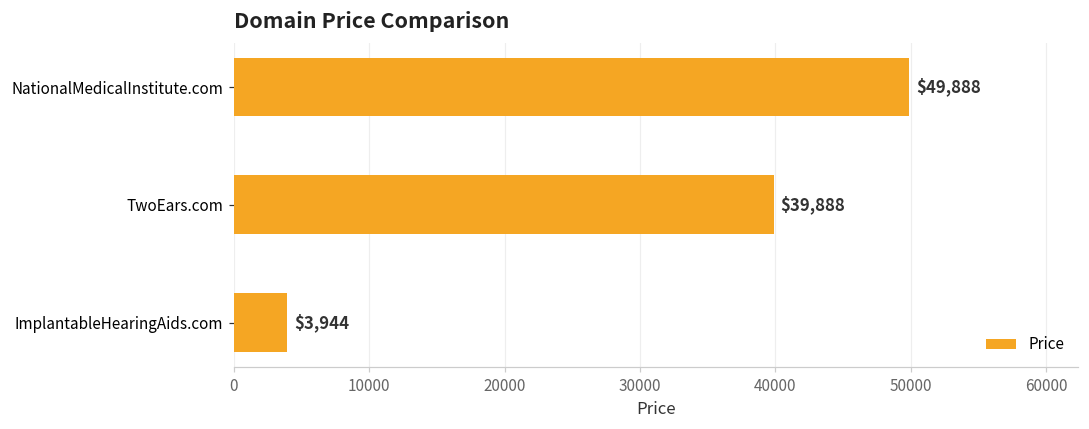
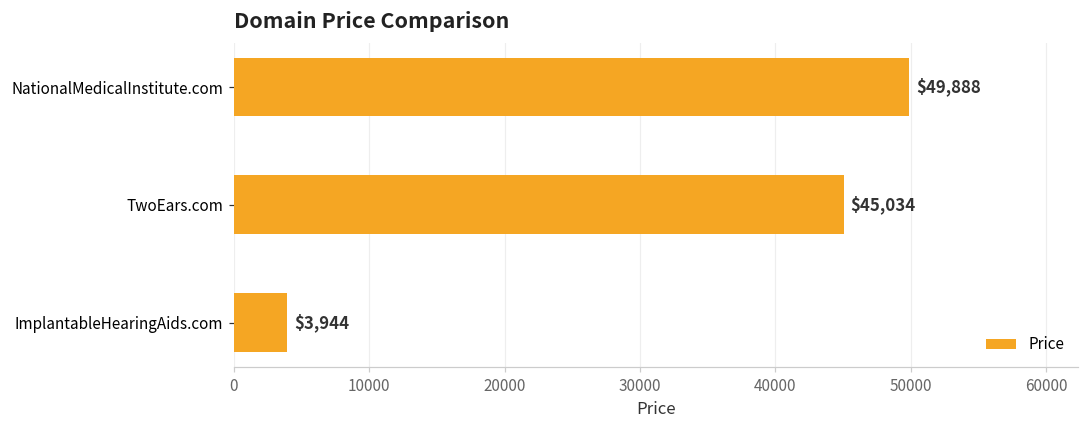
TwoEars.com: $39,888 -> $45,034
